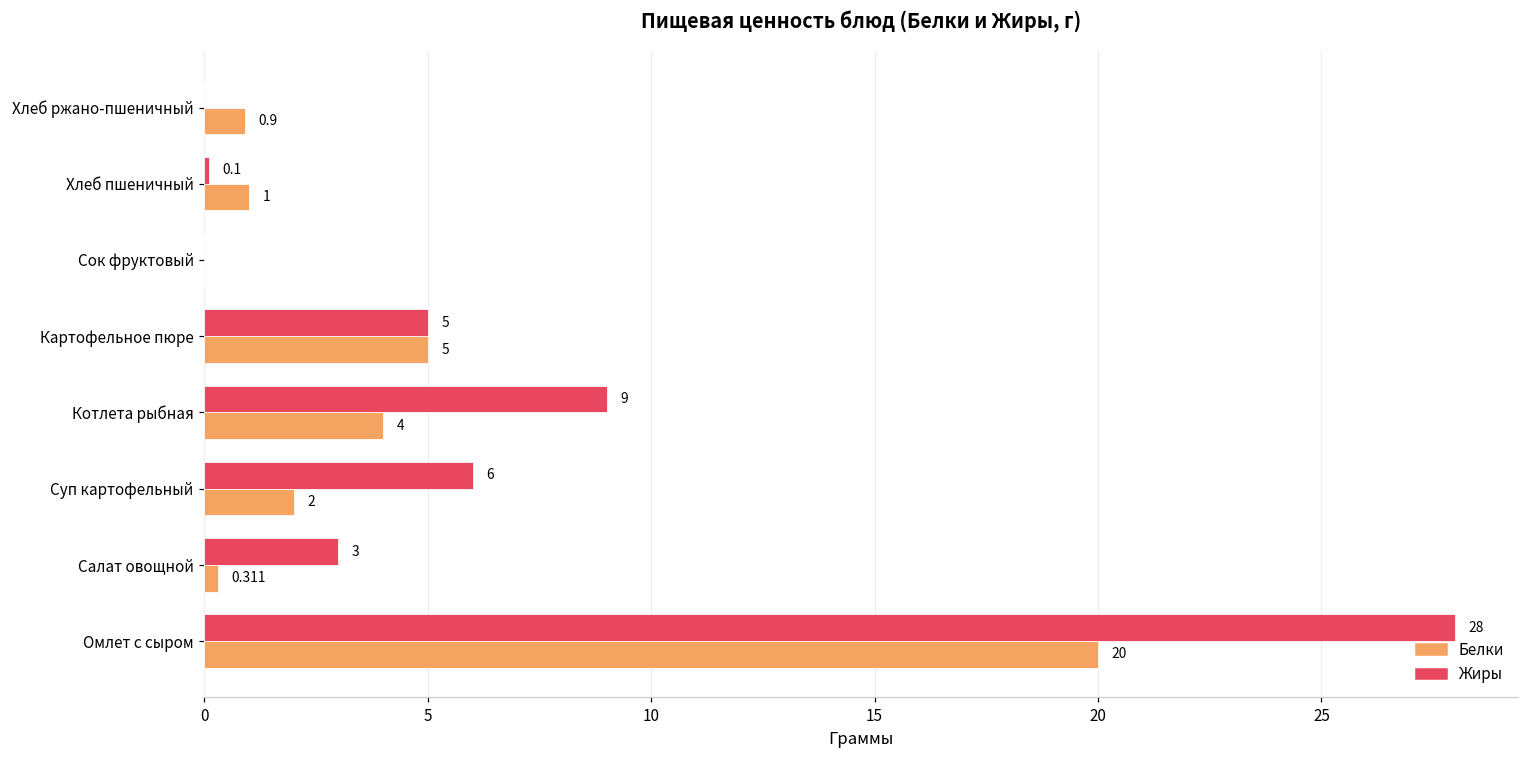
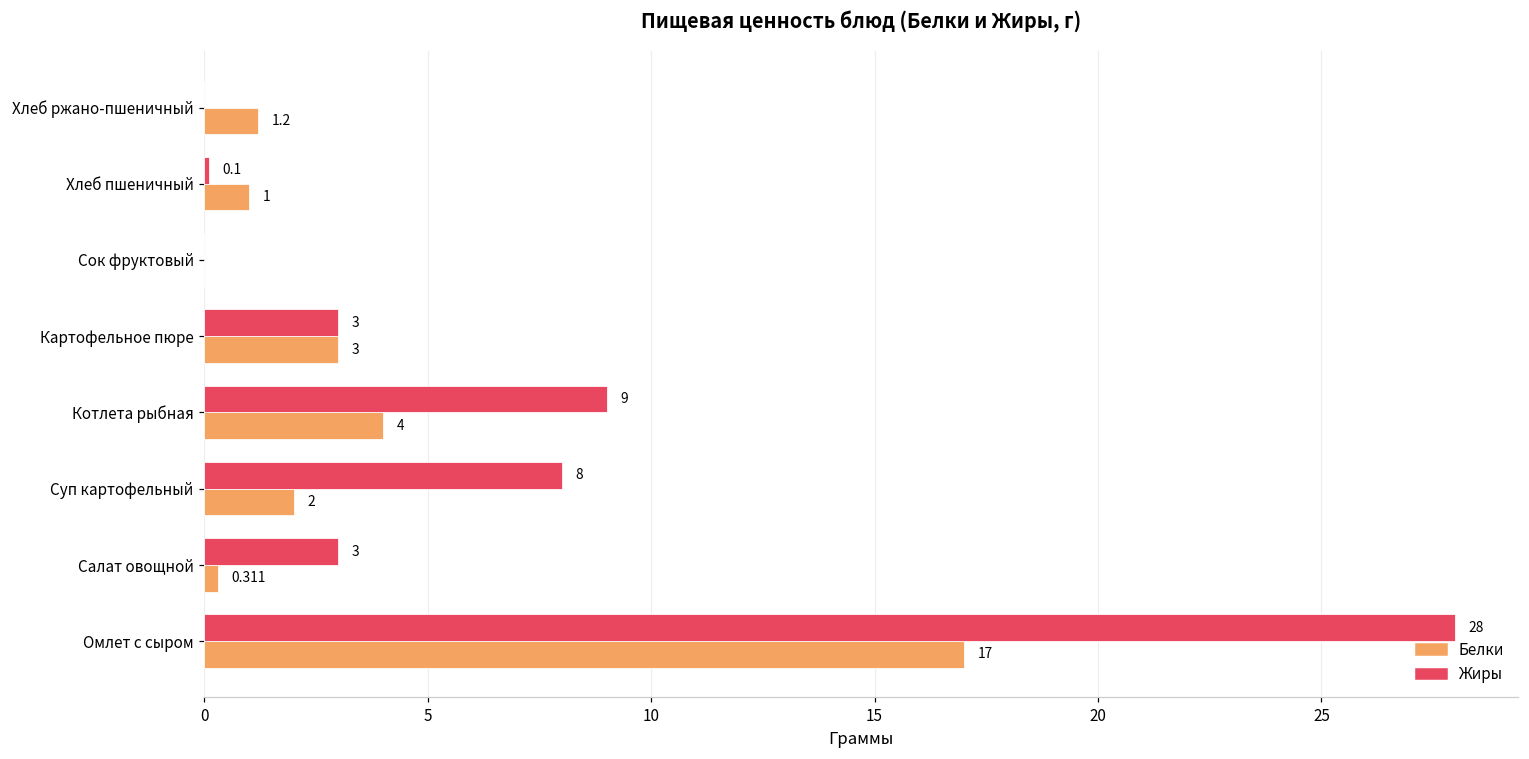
Белки, Хлеб ржано-пшеничный: 0.9 -> 1.2
Жиры, Картофельное пюре: 5 -> 3
Белки, Картофельное пюре: 5 -> 3
Жиры, Суп картофельный: 6 -> 8
Белки, Омлет с сыром: 20 -> 17
